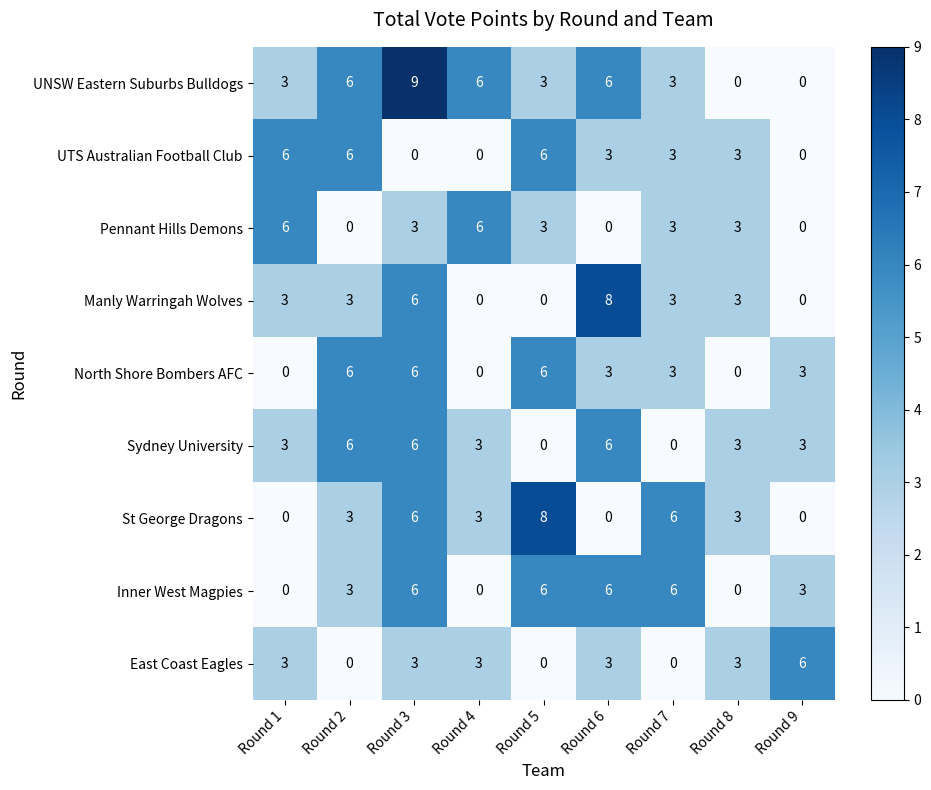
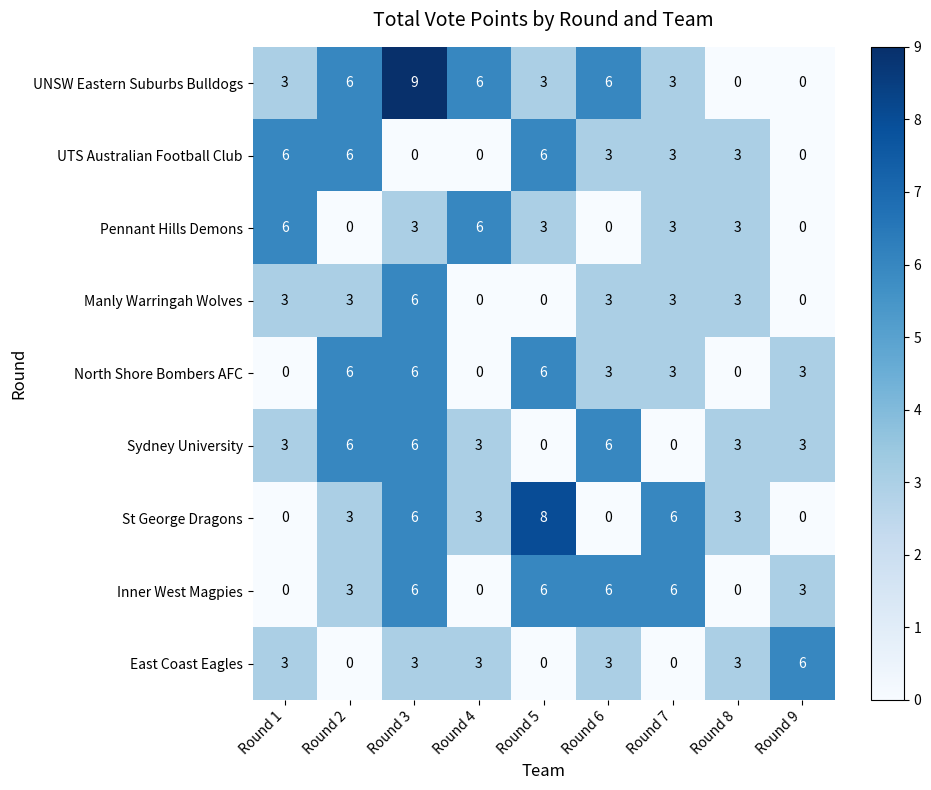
Manly Warringah Wolves, Round 6: 8 -> 3
